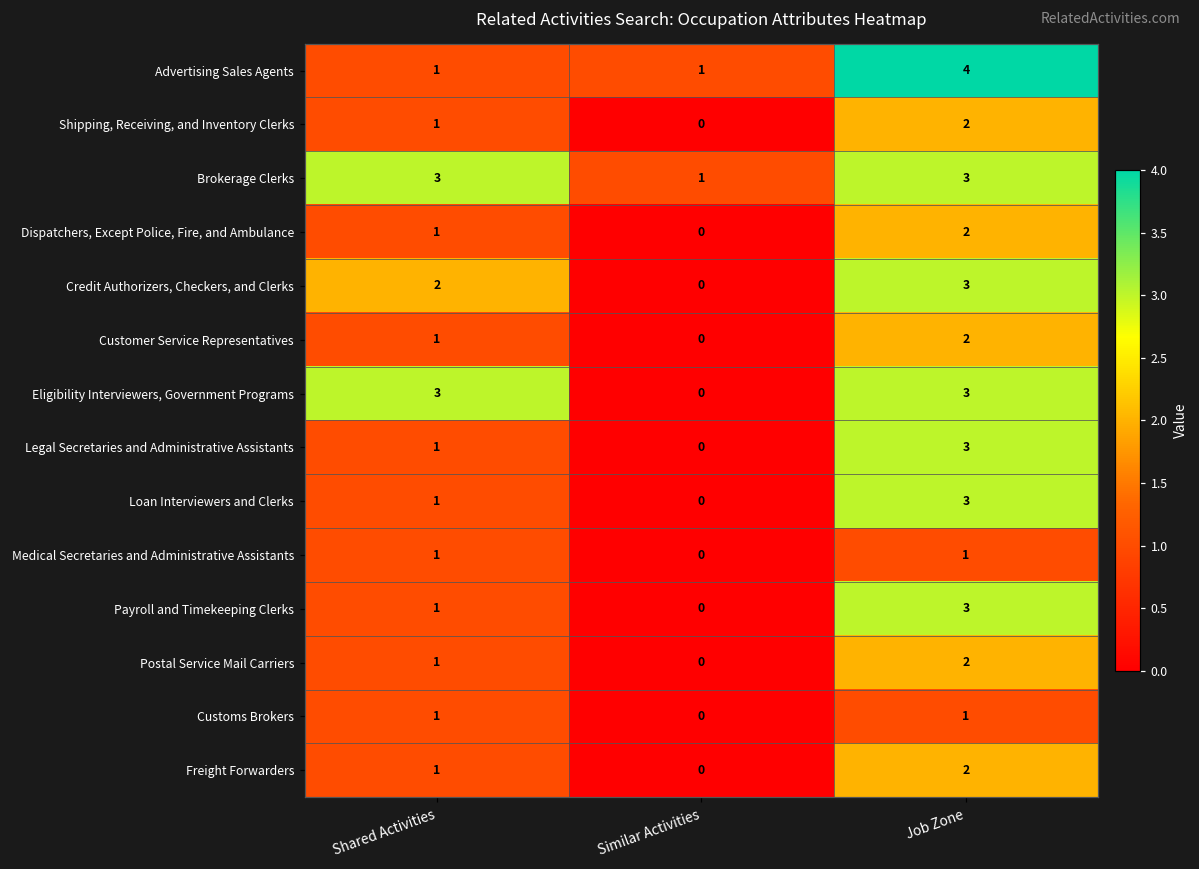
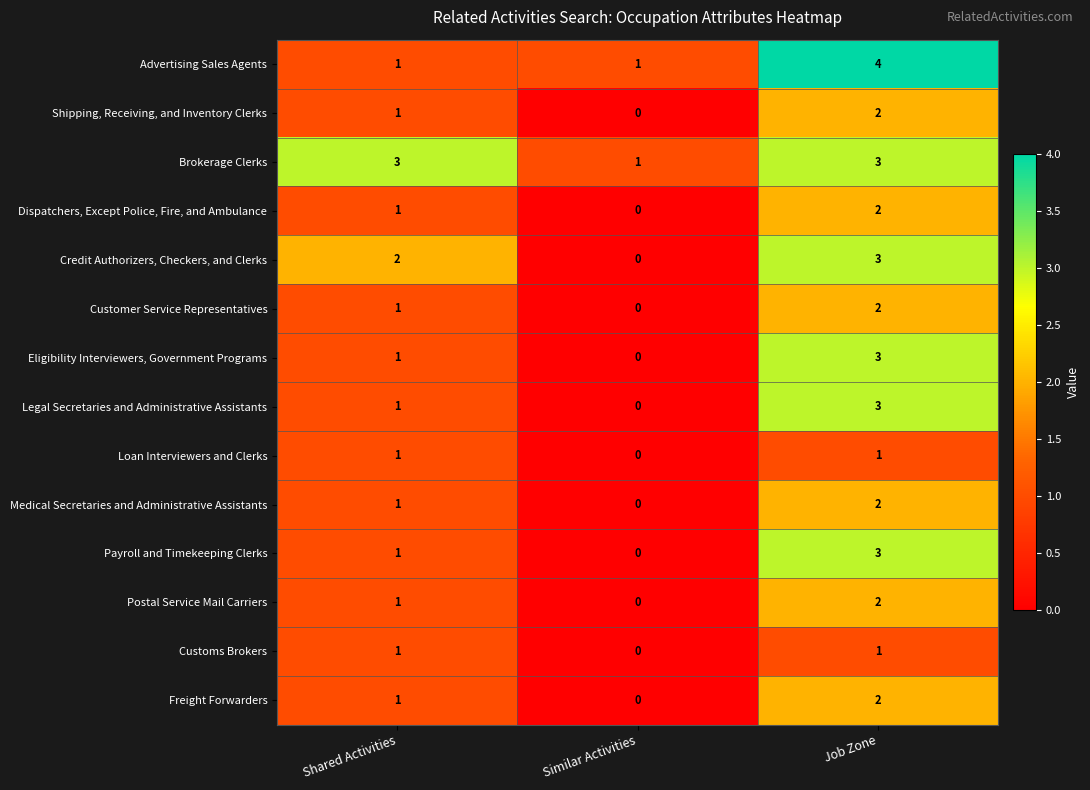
Eligibility Interviewers, Government Programs, Shared Activities: 3 -> 1
Loan Interviewers and Clerks, Job Zone: 3 -> 1
Medical Secretaries and Administrative Assistants, Job Zone: 1 -> 2
